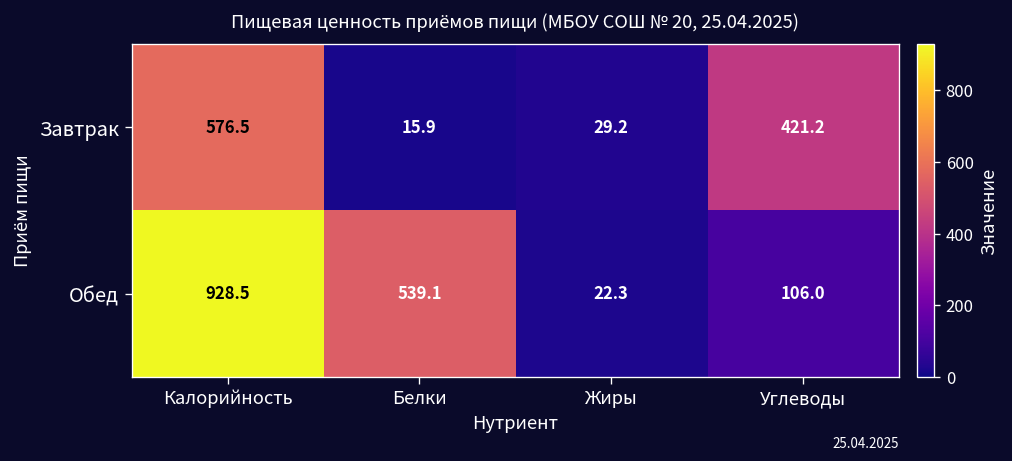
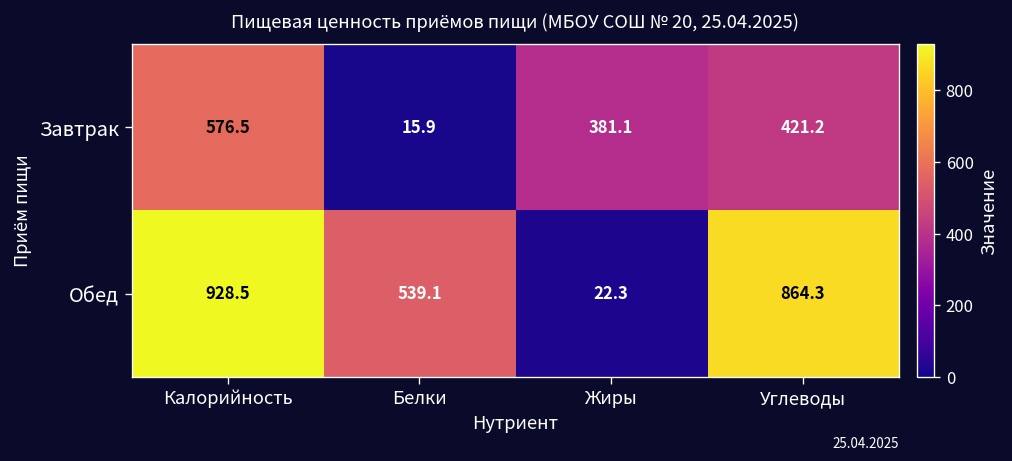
Завтрак, Жиры: 29.2 -> 381.1
Обед, Углеводы: 106.0 -> 864.3
